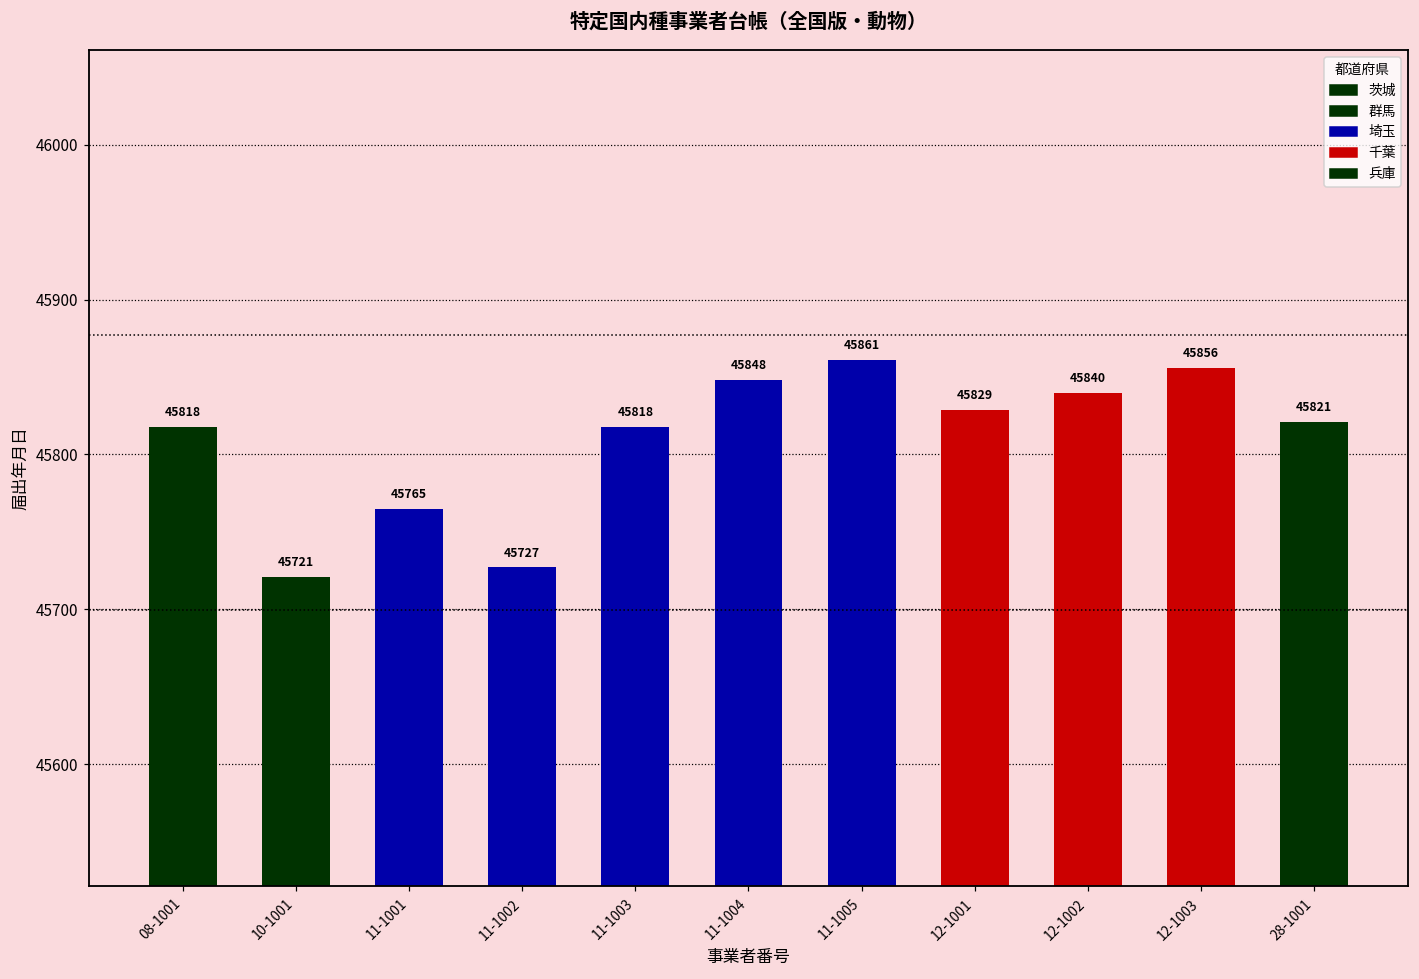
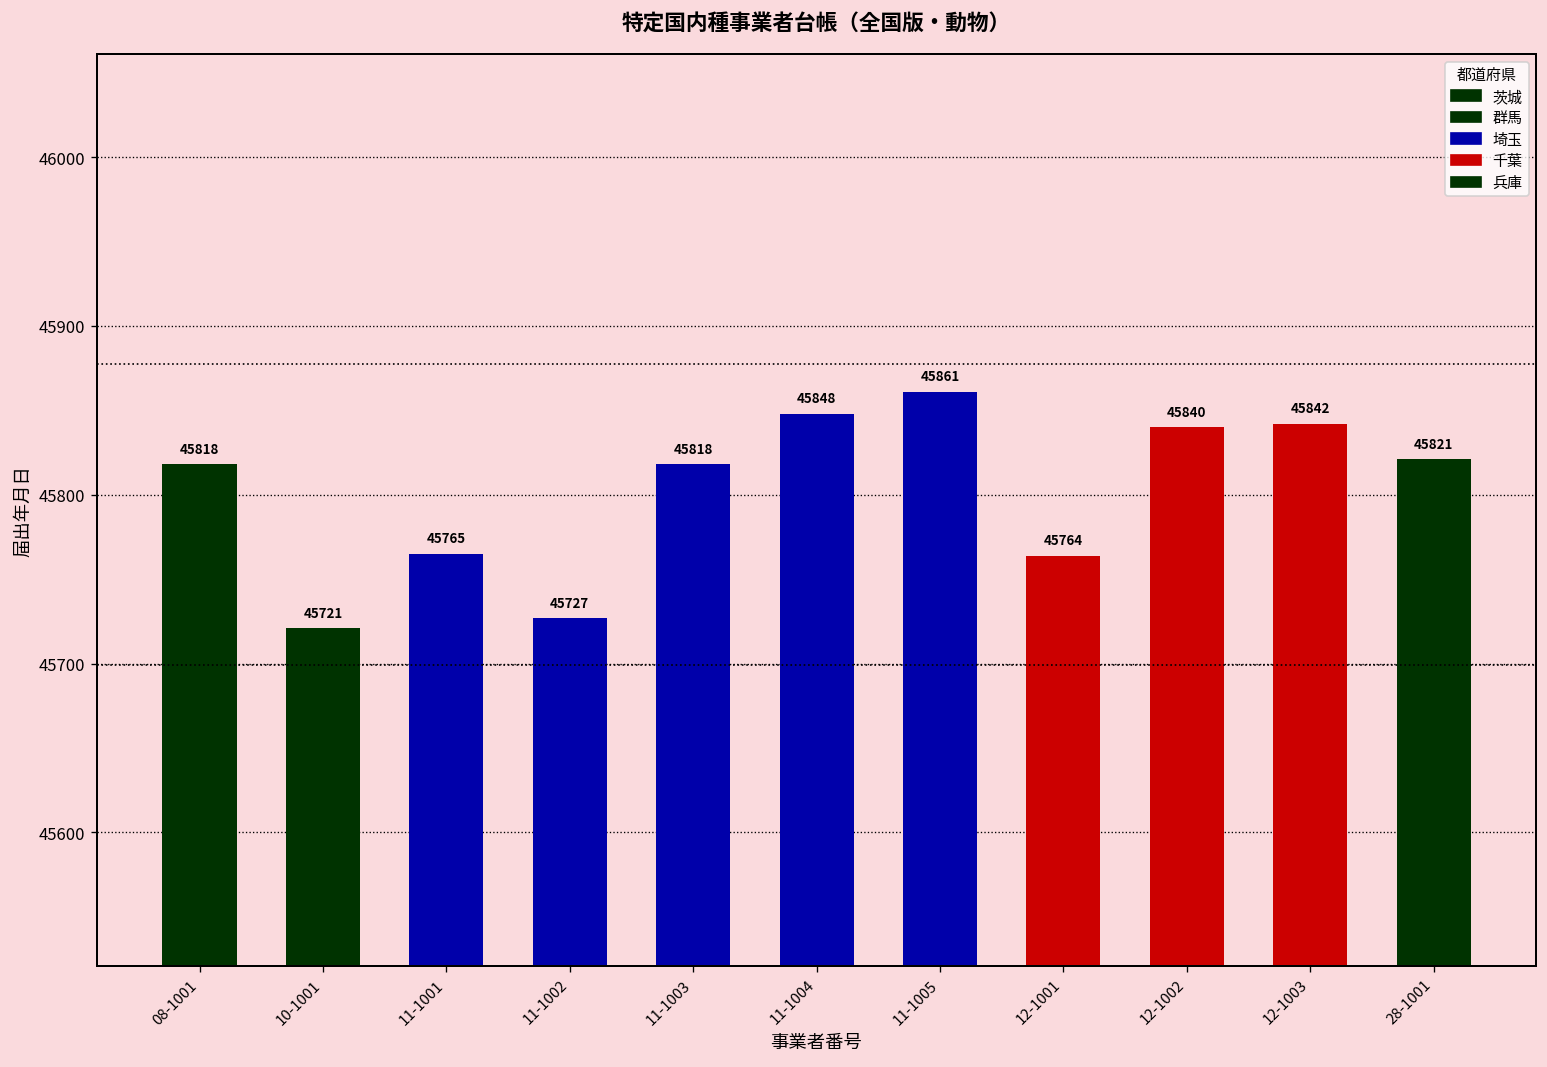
12-1001: 45829 -> 45764
12-1003: 45856 -> 45842
